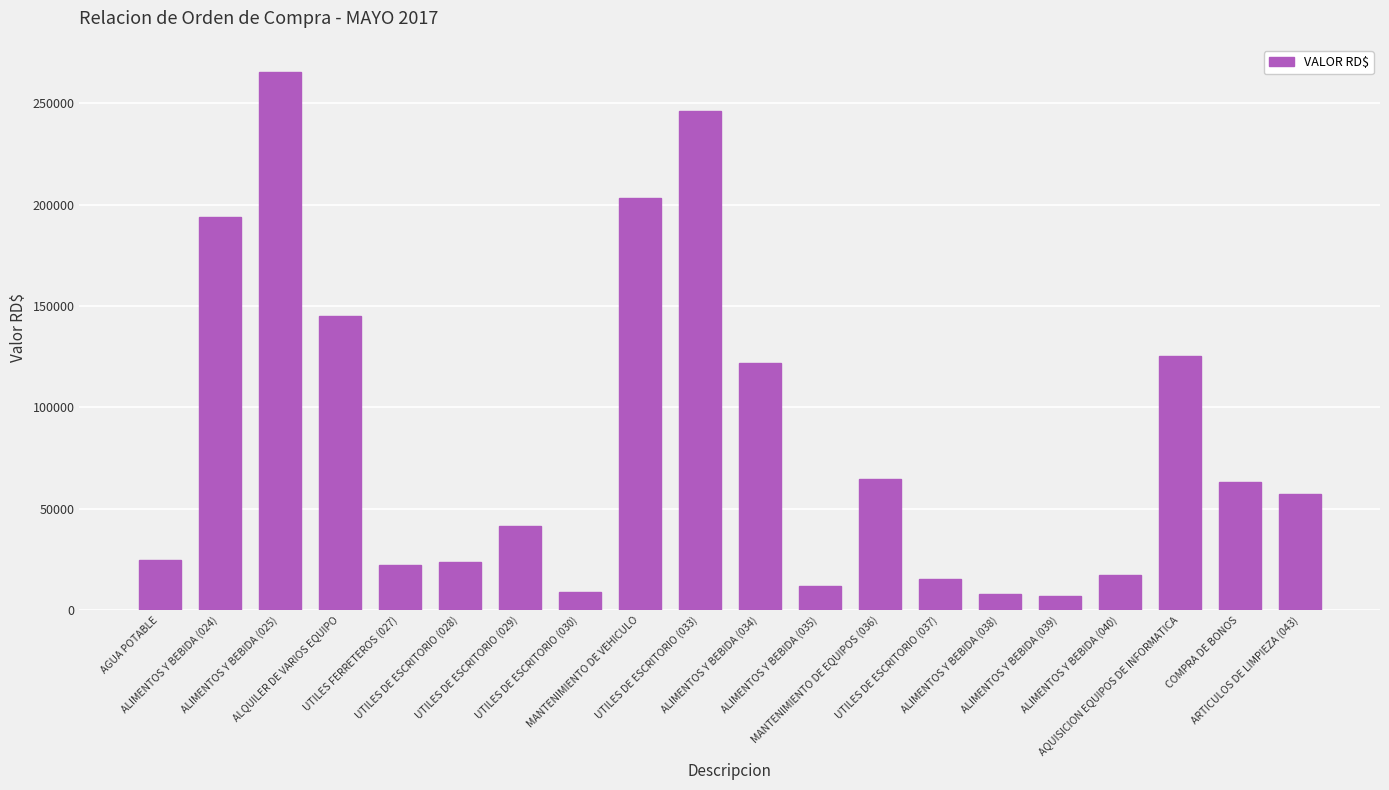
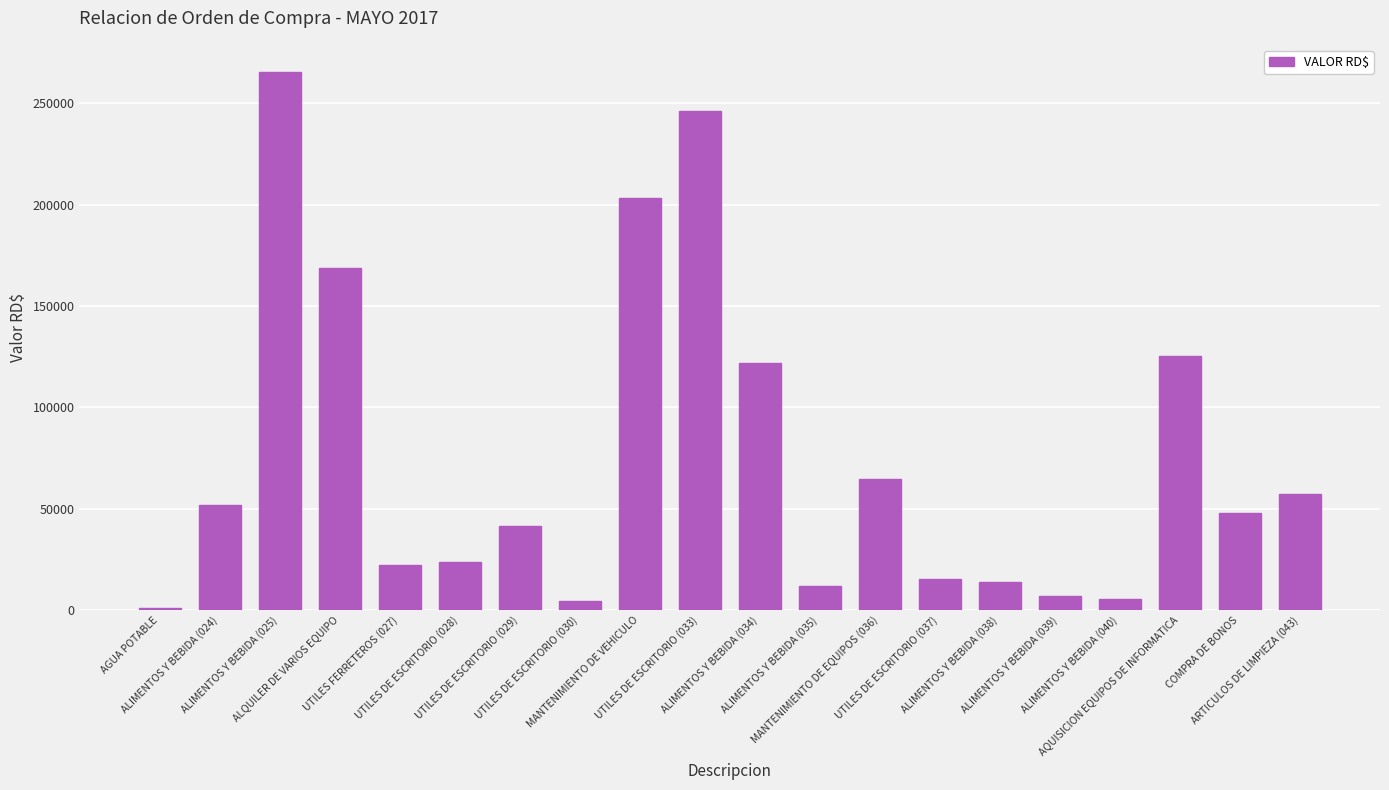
AGUA POTABLE: 24000 -> 1000
ALIMENTOS Y BEBIDA (024): 194000 -> 52000
ALQUILER DE VARIOS EQUIPO: 145000 -> 169000
UTILES DE ESCRITORIO (030): 9000 -> 4000
ALIMENTOS Y BEBIDA (038): 8000 -> 14000
ALIMENTOS Y BEBIDA (040): 17000 -> 5000
COMPRA DE BONOS: 63000 -> 48000
